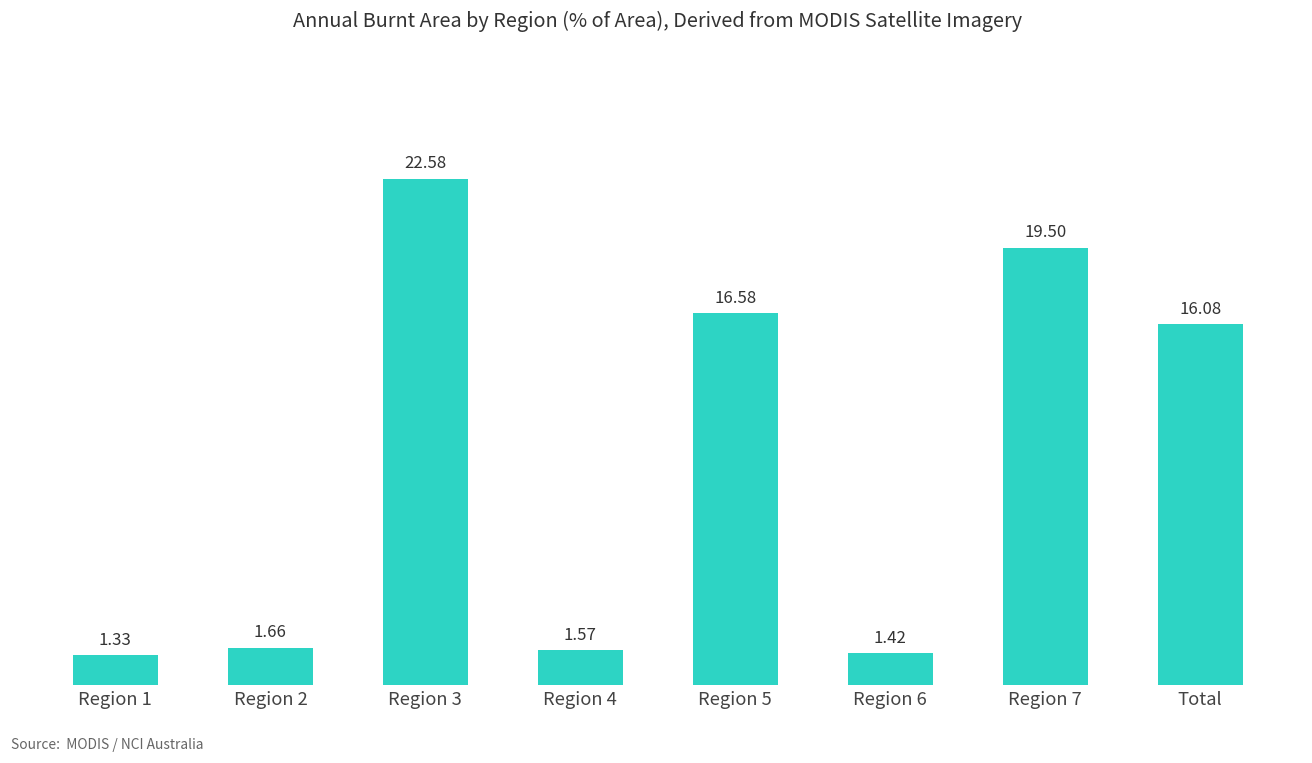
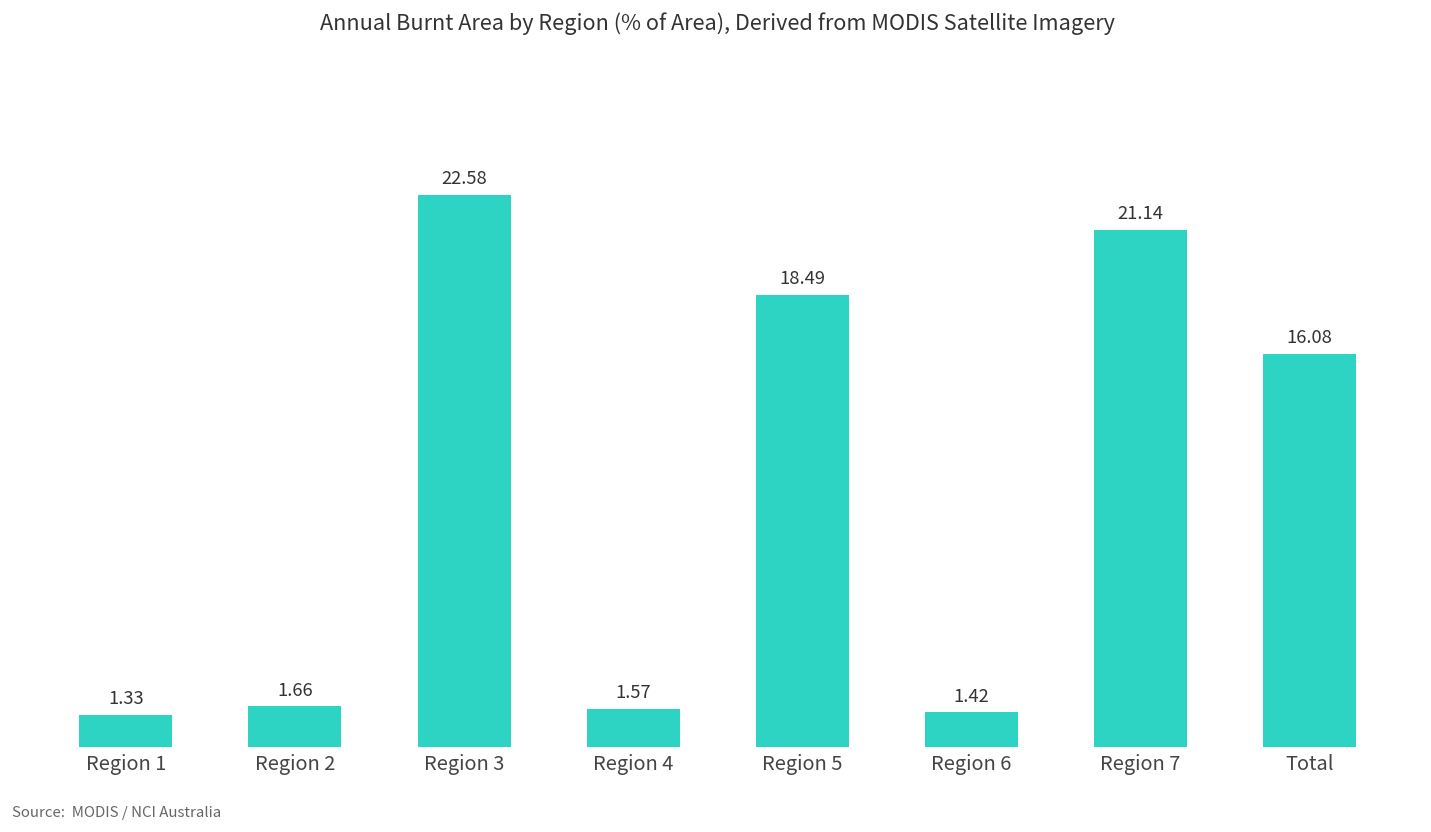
Region 5: 16.58 -> 18.49
Region 7: 19.50 -> 21.14
